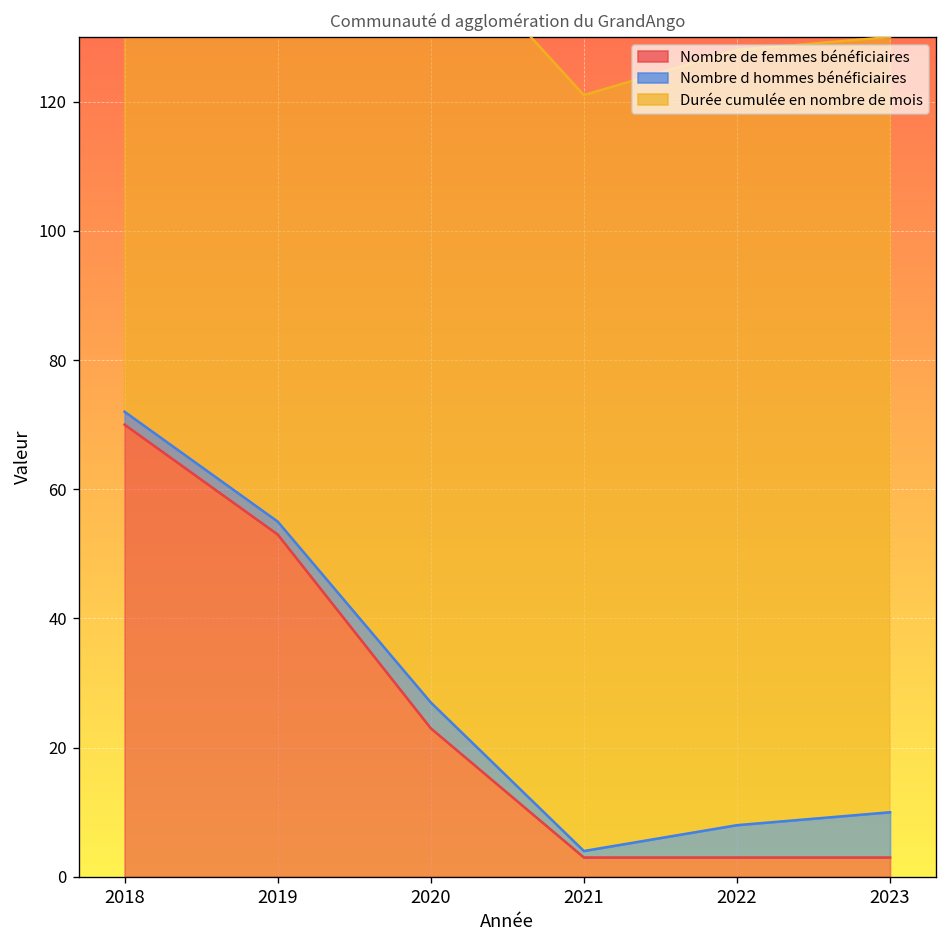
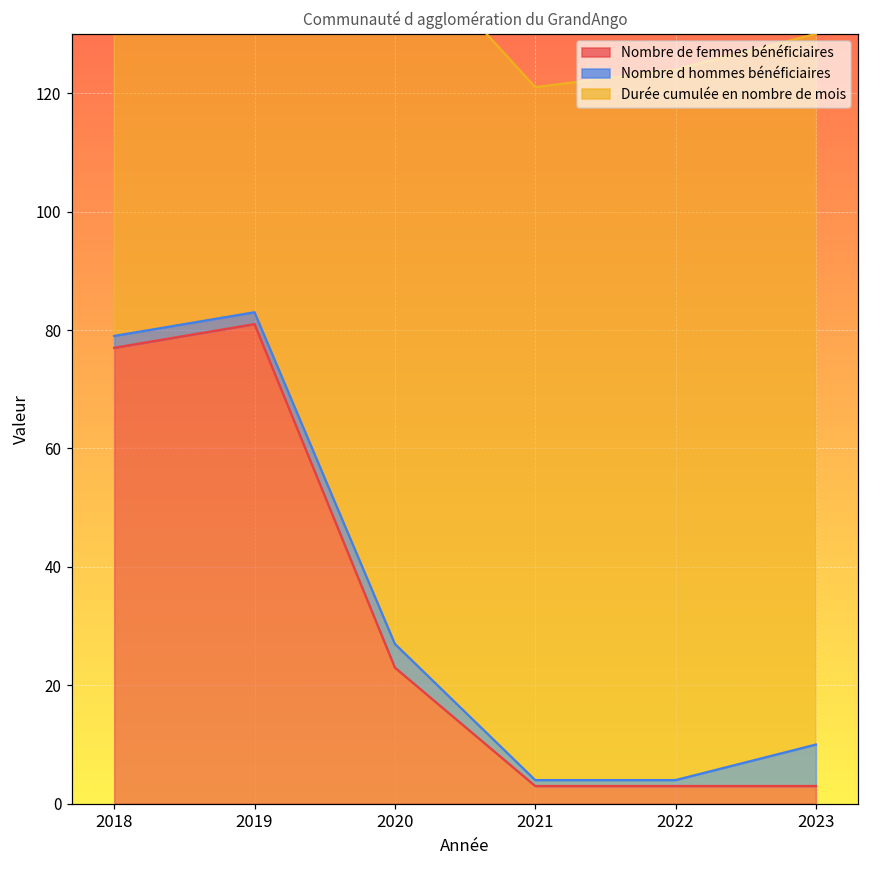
Nombre de femmes bénéficiaires, 2018: 70 -> 77
Nombre de femmes bénéficiaires, 2019: 53 -> 81
Nombre d hommes bénéficiaires, 2022: 5 -> 1
